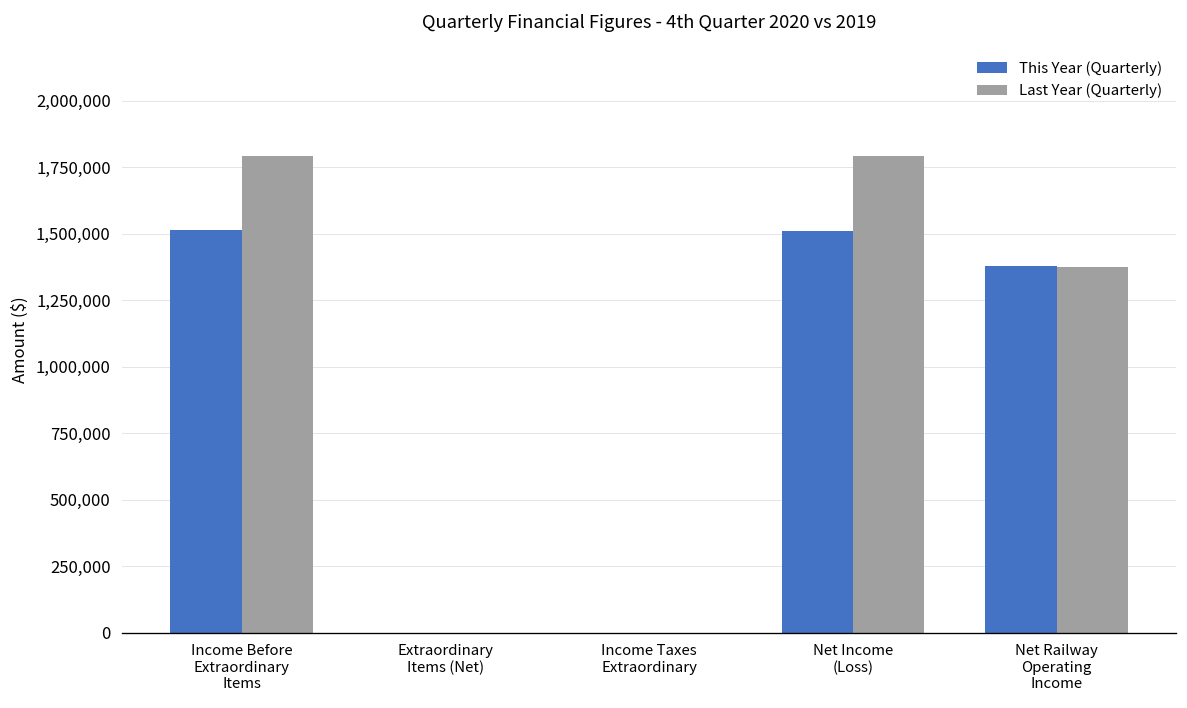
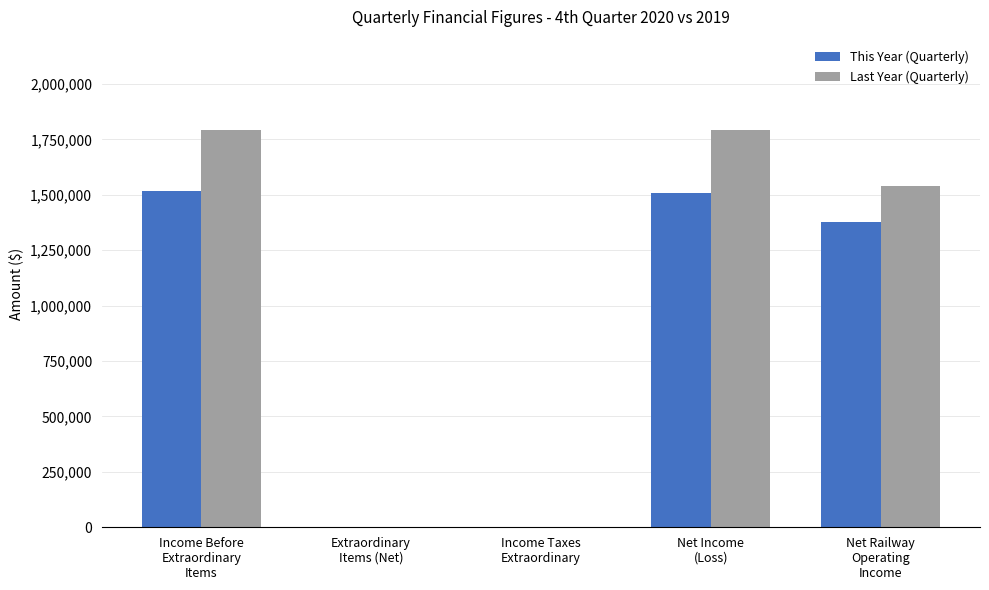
Last Year (Quarterly), Net Railway Operating Income: 1,370,000 -> 1,540,000
